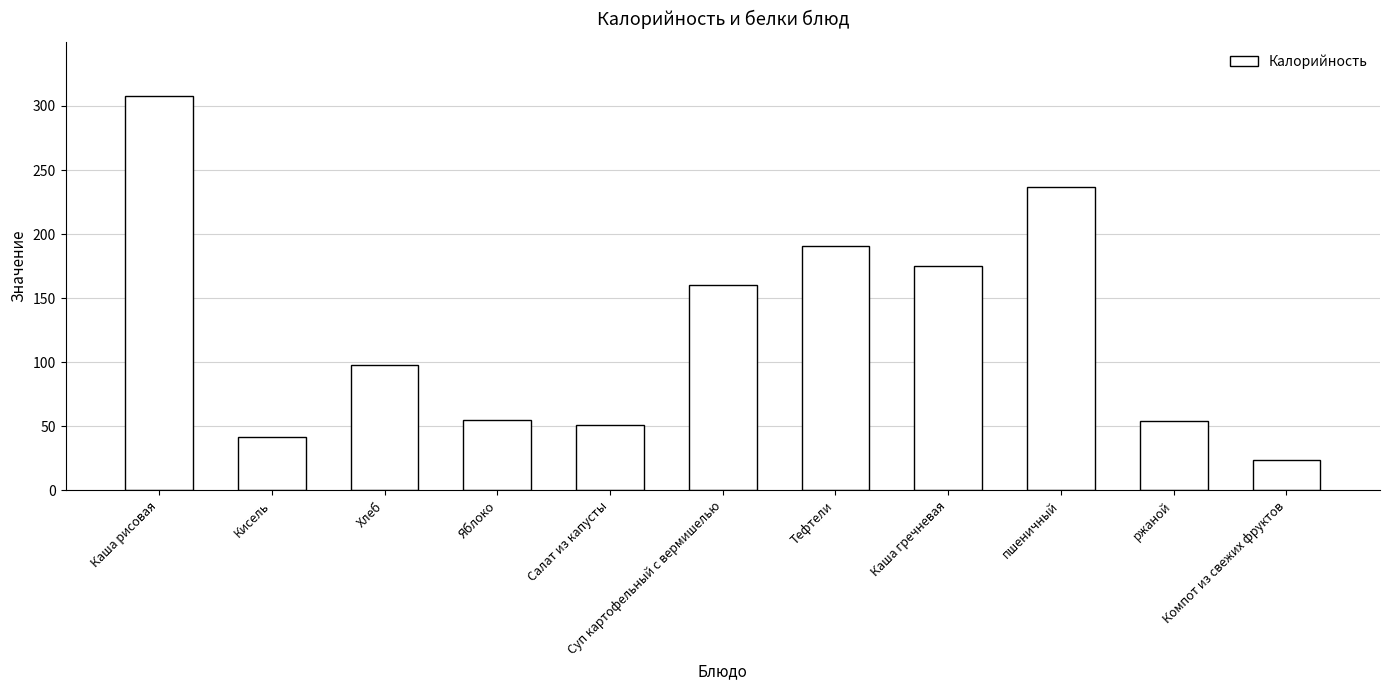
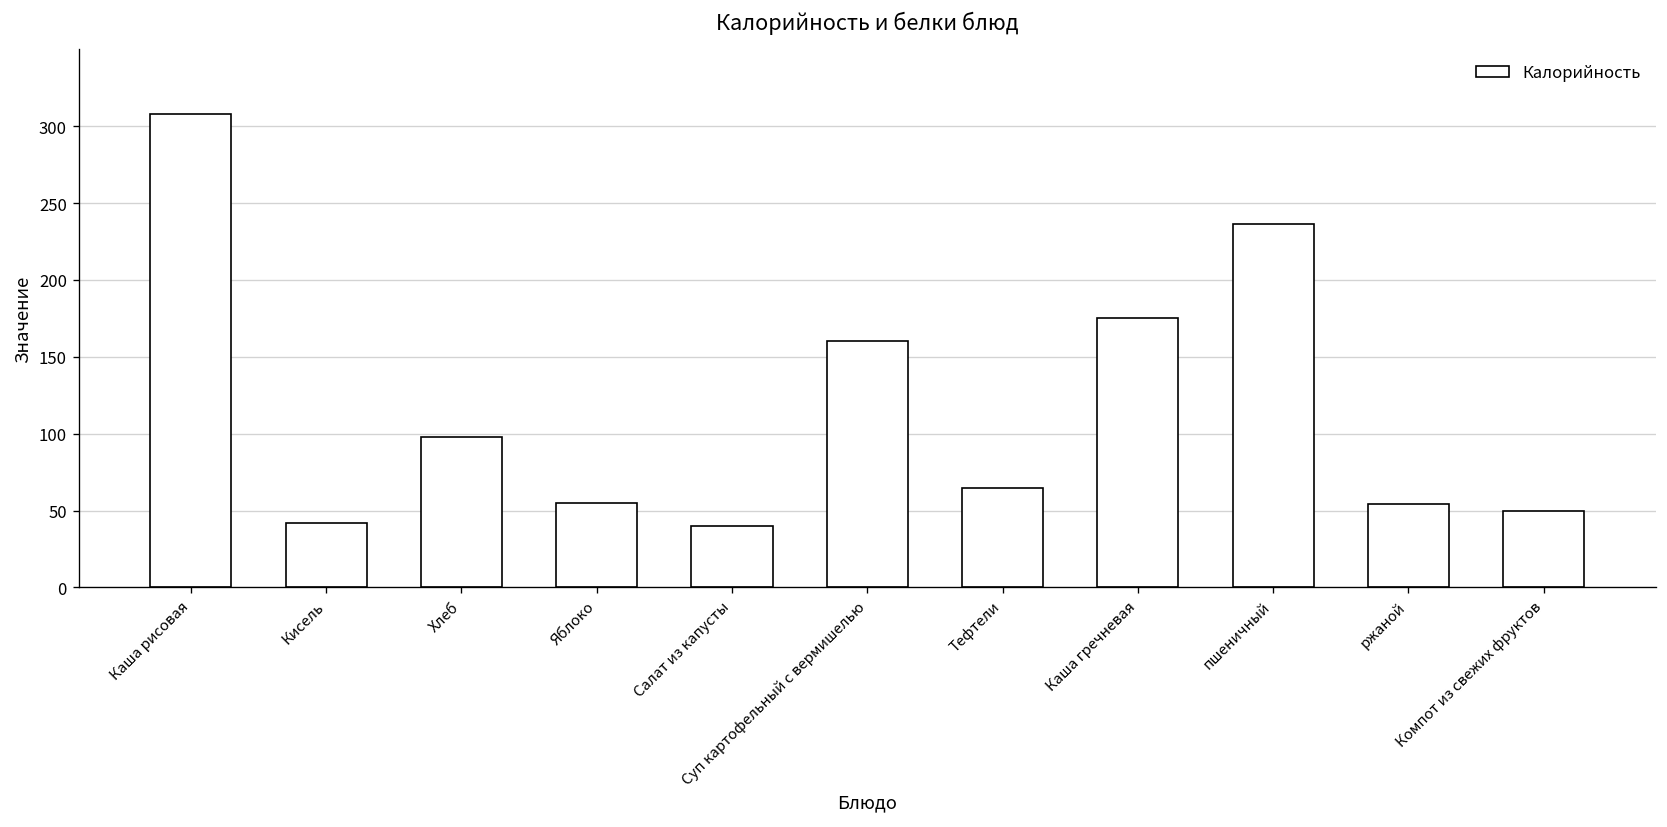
Салат из капусты: 51 -> 40
Тефтели: 191 -> 65
Компот из свежих фруктов: 24 -> 50
